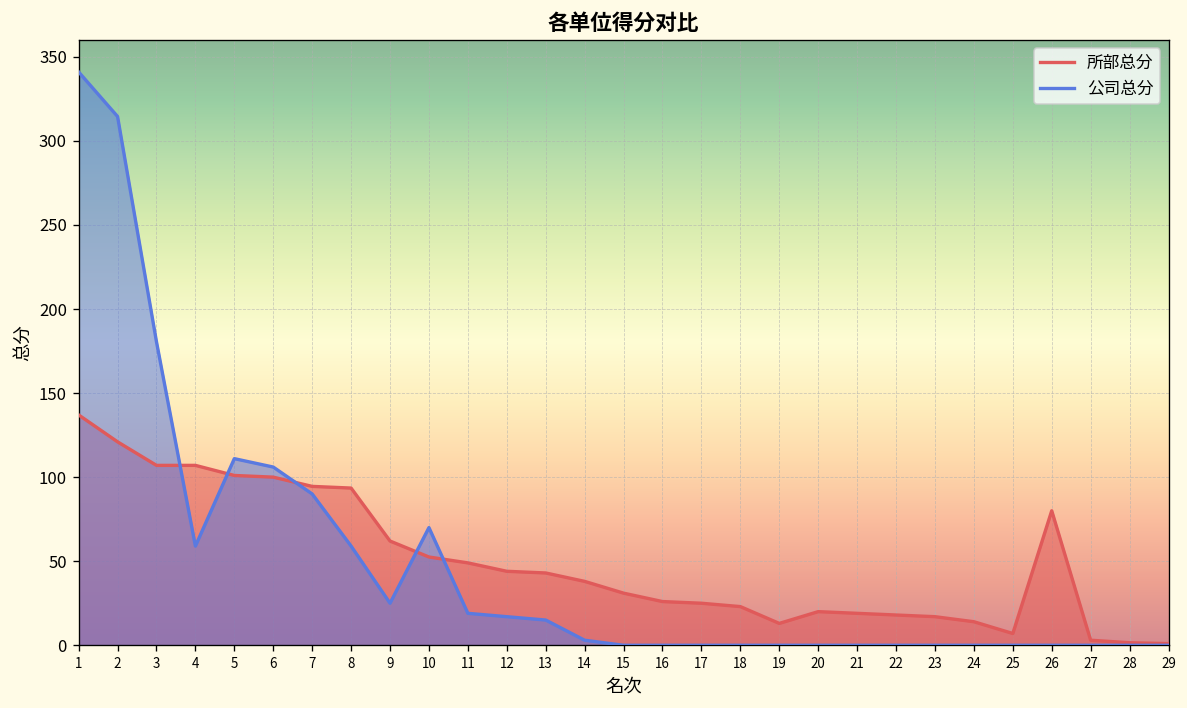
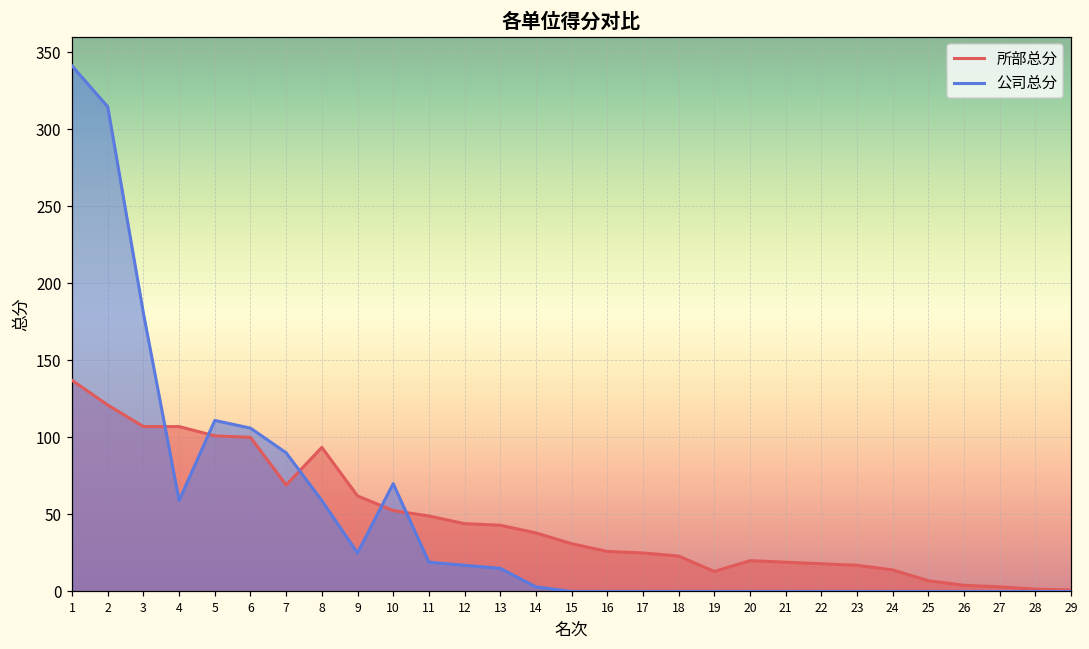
所部总分, 7: 95 -> 69
所部总分, 26: 80 -> 4
